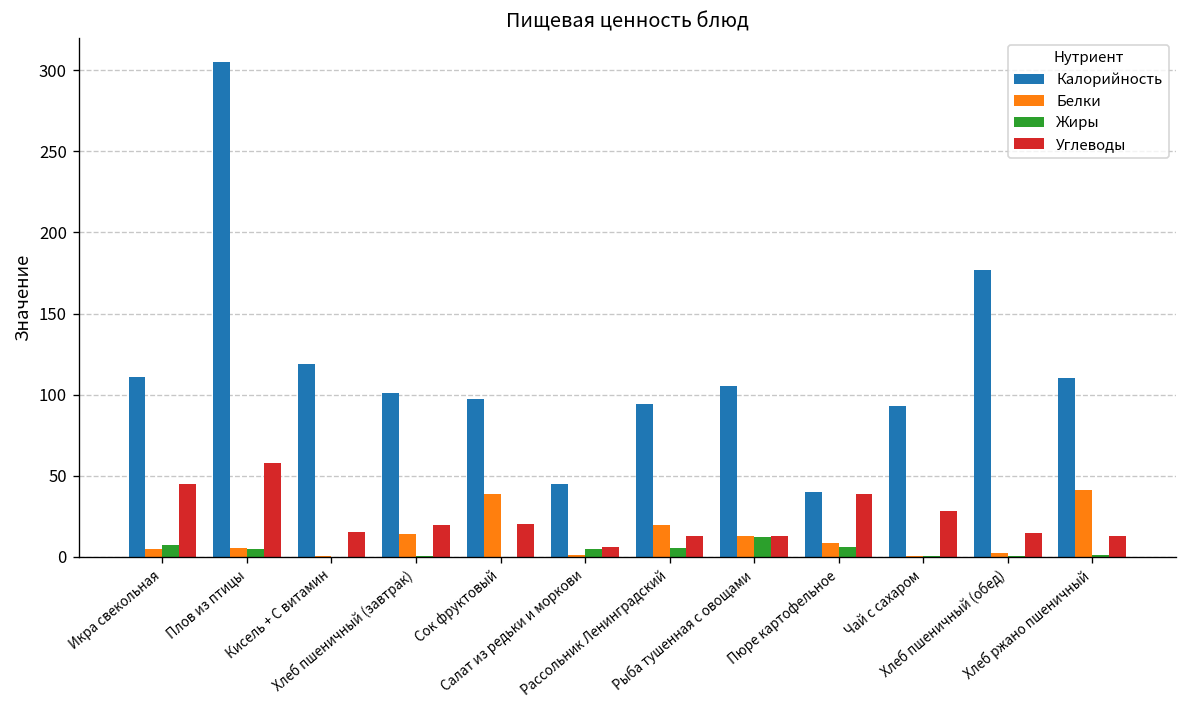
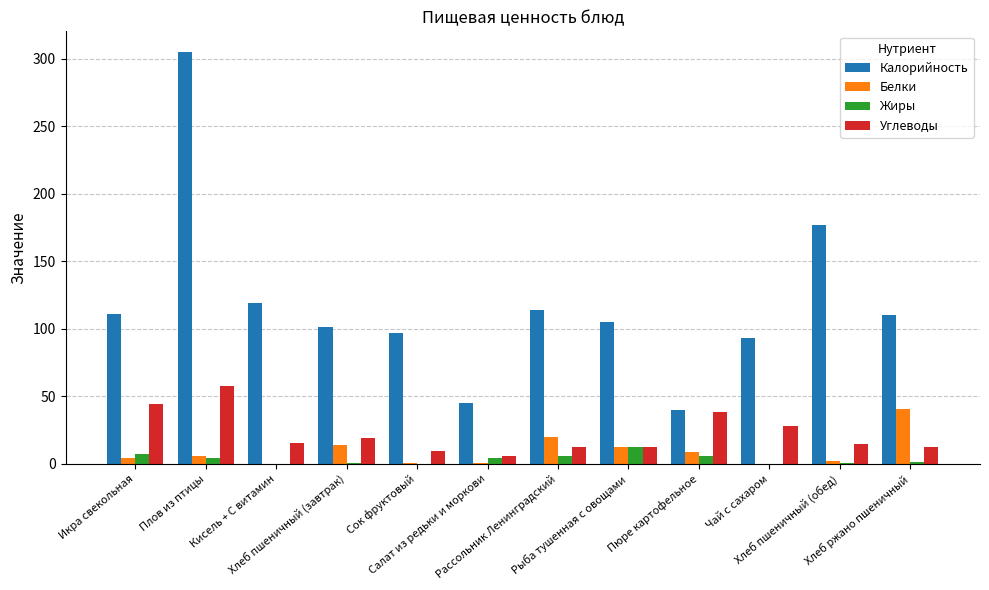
Белки, Сок фруктовый: 38 -> 1
Углеводы, Сок фруктовый: 20 -> 10
Калорийность, Рассольник Ленинградский: 94 -> 114
